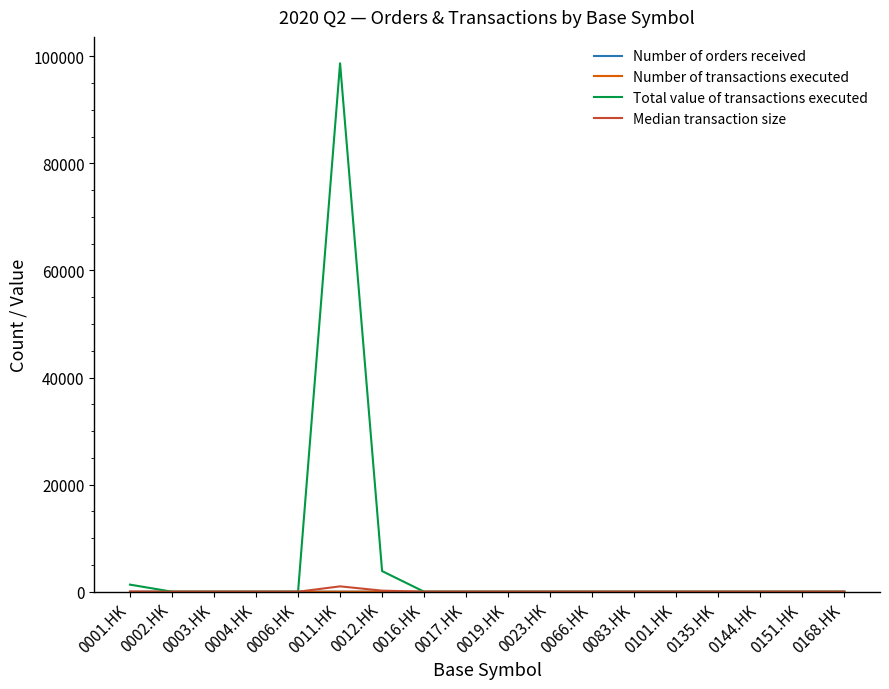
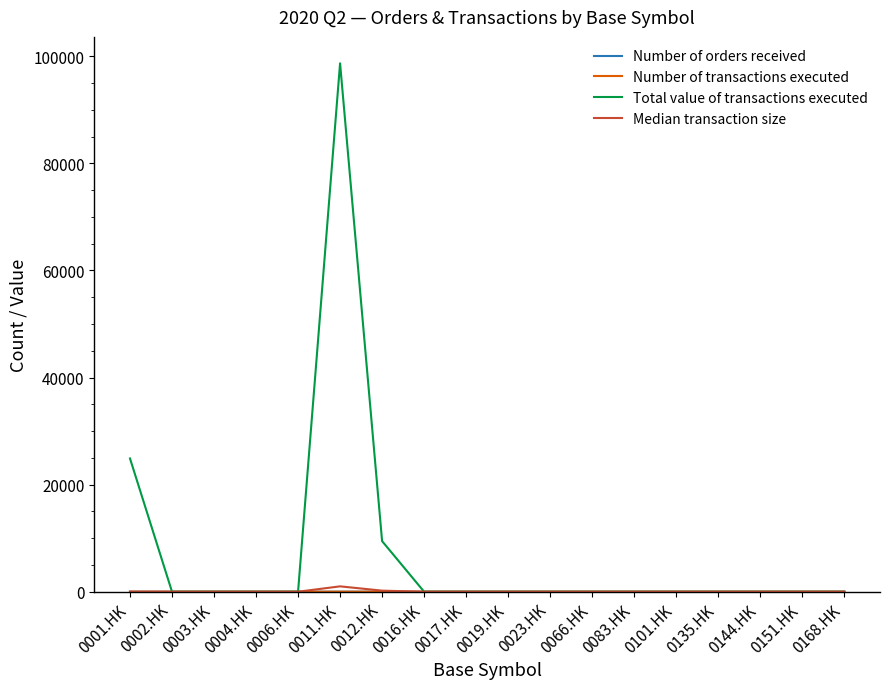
Total value of transactions executed, 0001.HK: 1000 -> 25000
Total value of transactions executed, 0012.HK: 4000 -> 9000
